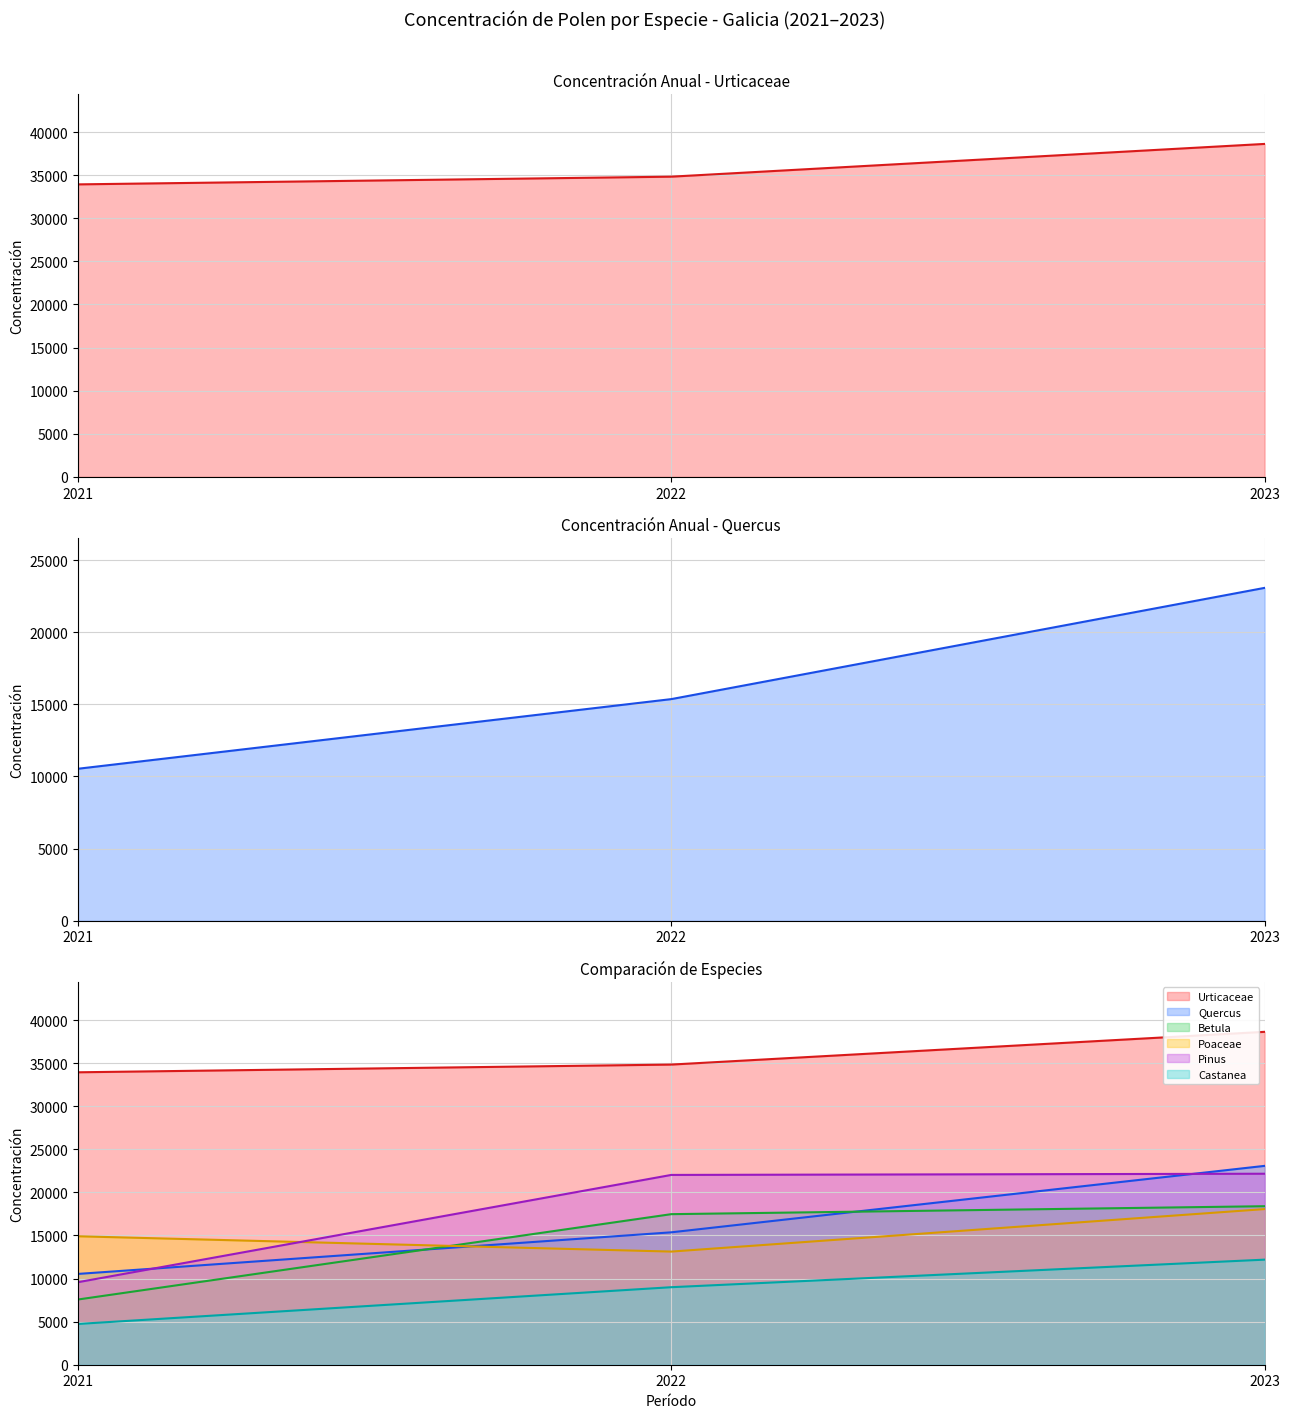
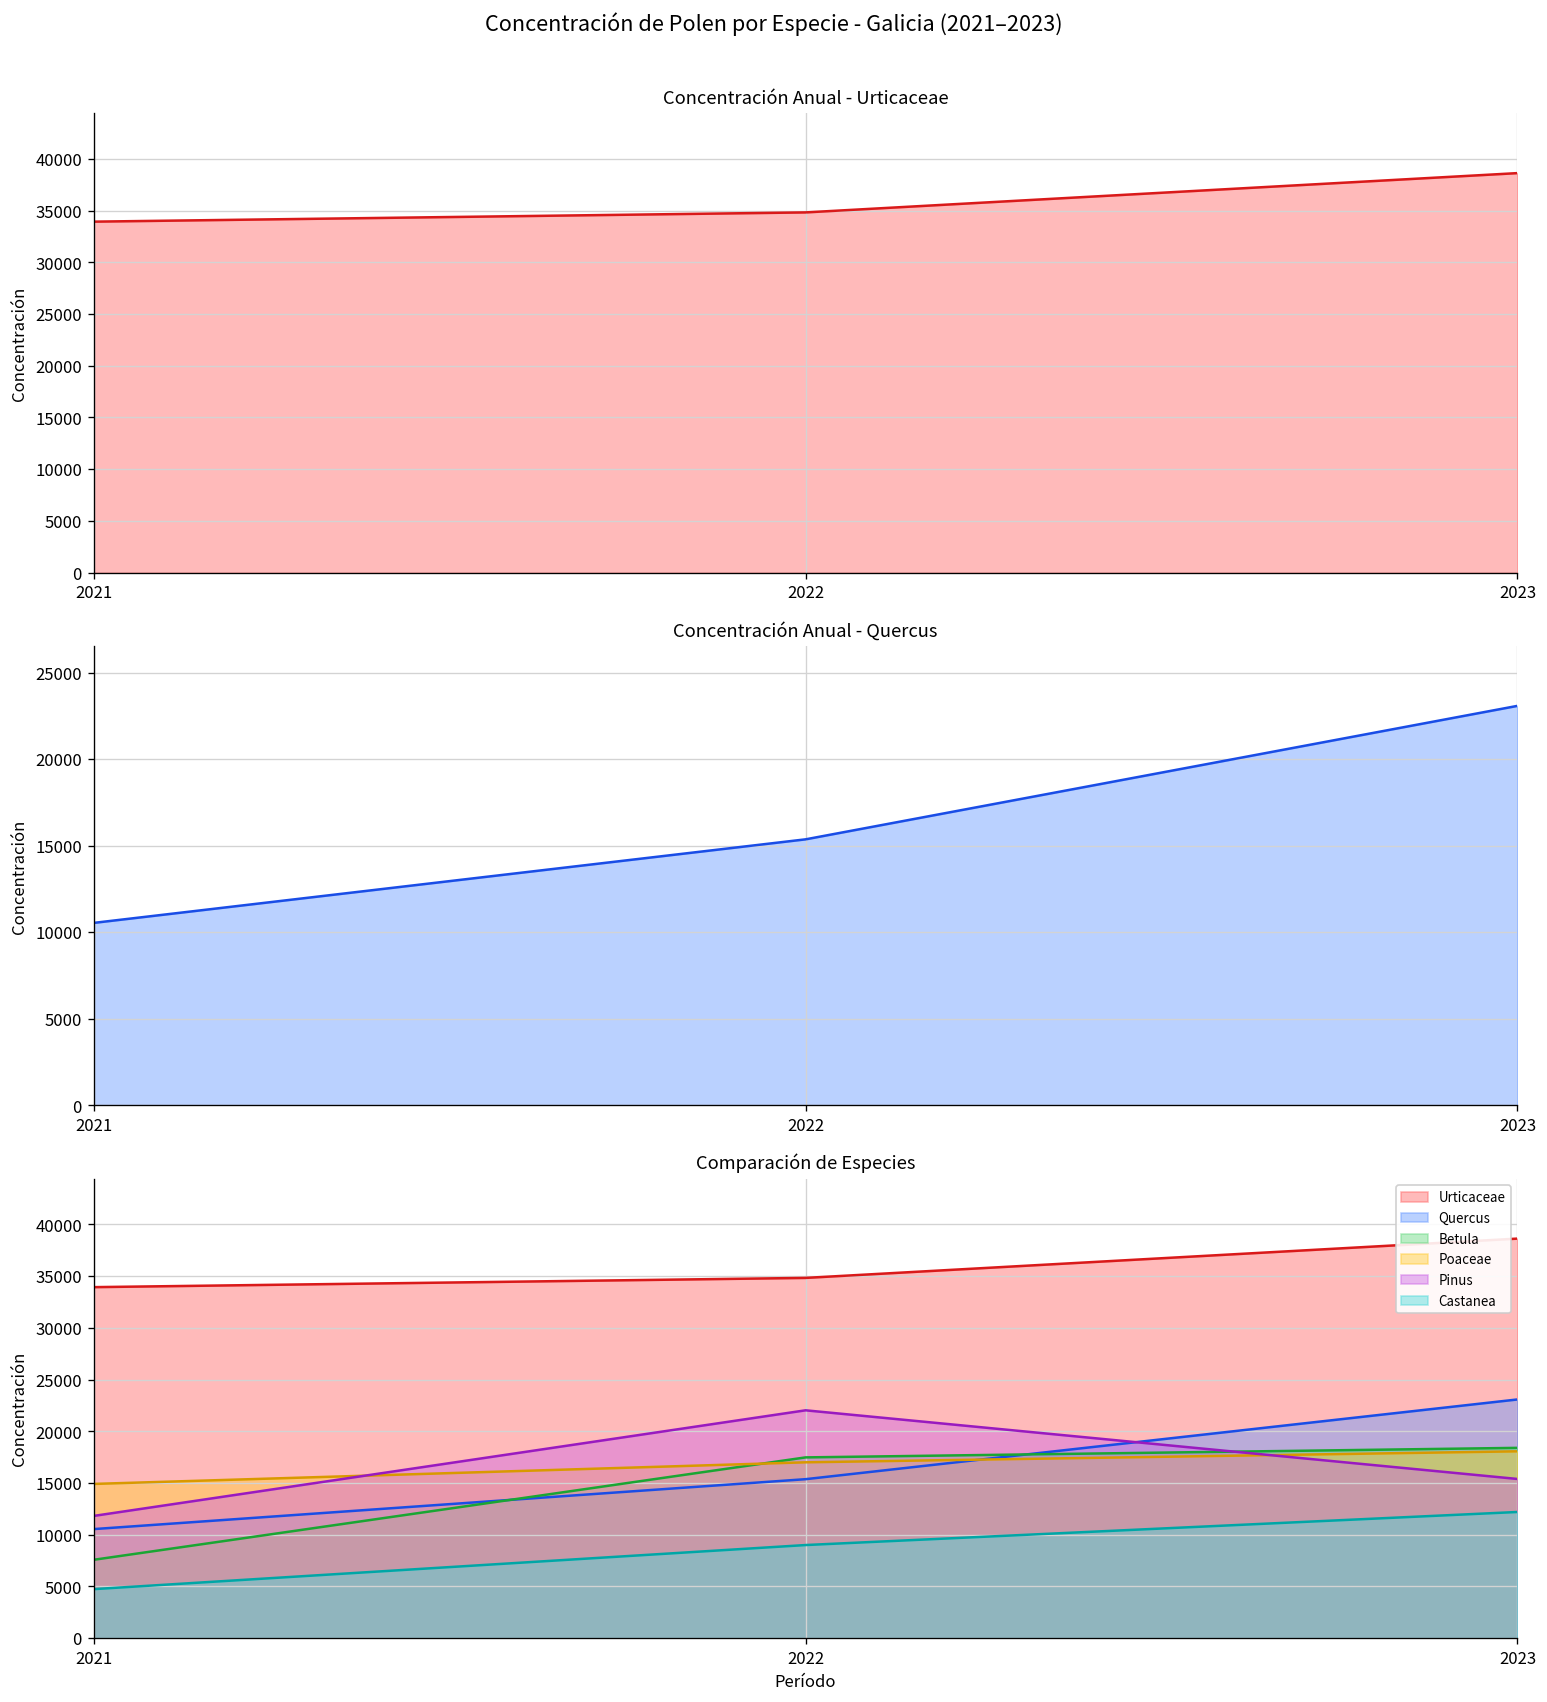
Comparación de Especies, Pinus, 2021: 10000 -> 12000
Comparación de Especies, Poaceae, 2022: 13000 -> 17000
Comparación de Especies, Pinus, 2023: 22000 -> 15000
